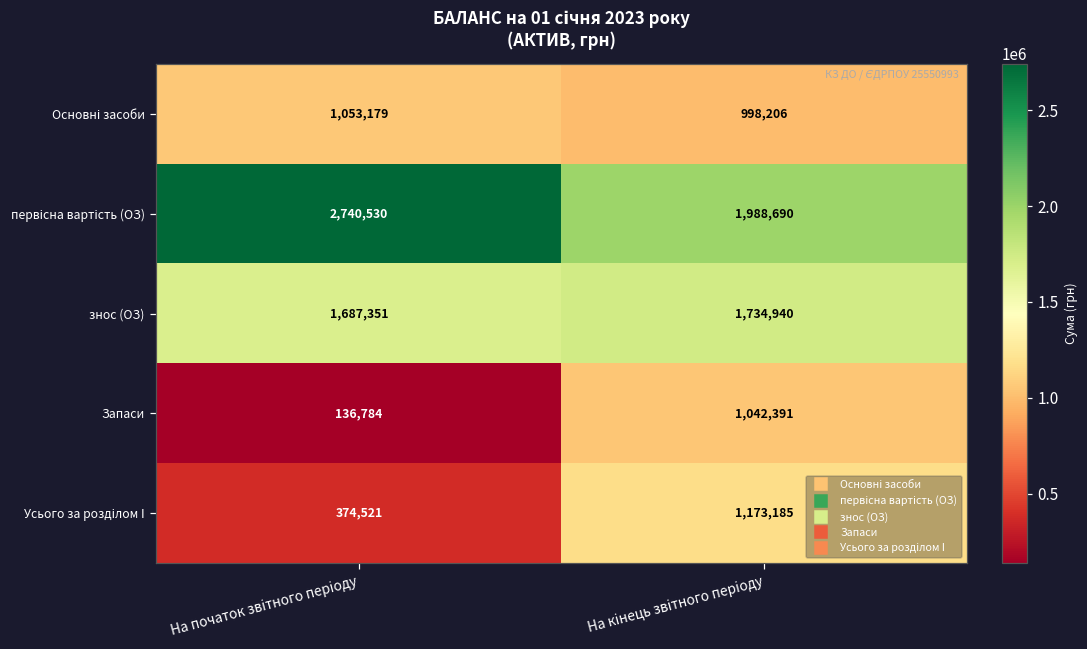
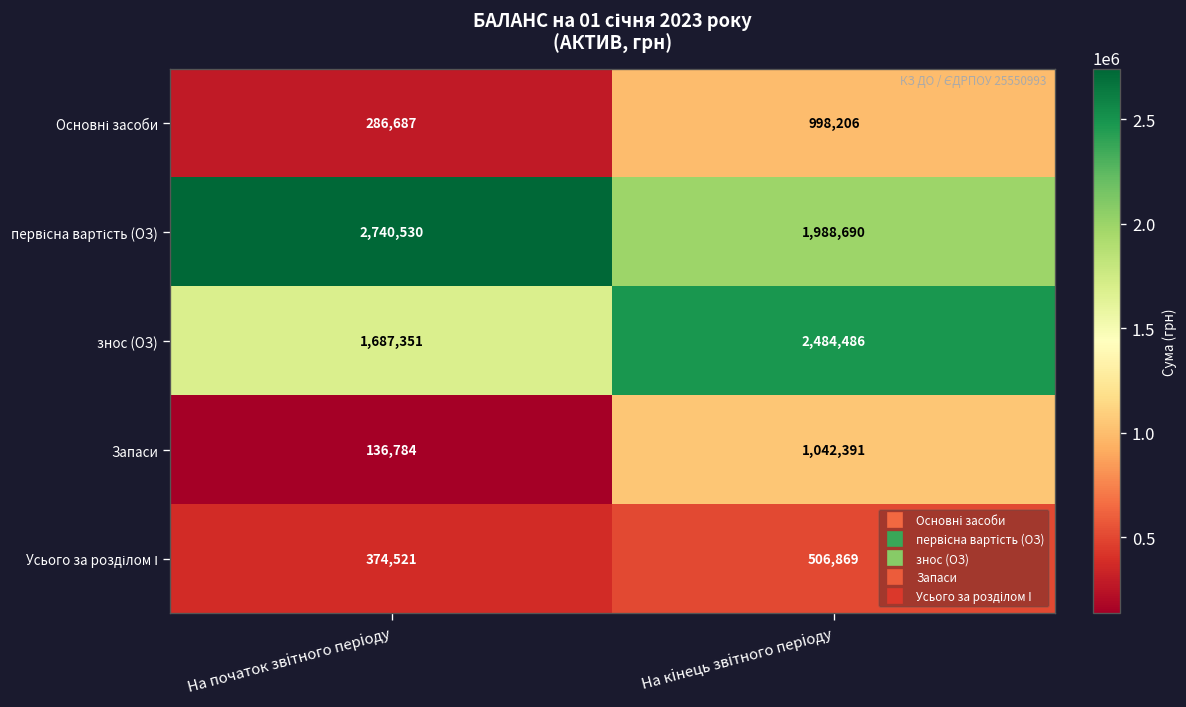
Основні засоби, На початок звітного періоду: 1,053,179 -> 286,687
знос (ОЗ), На кінець звітного періоду: 1,734,940 -> 2,484,486
Усього за розділом І, На кінець звітного періоду: 1,173,185 -> 506,869
